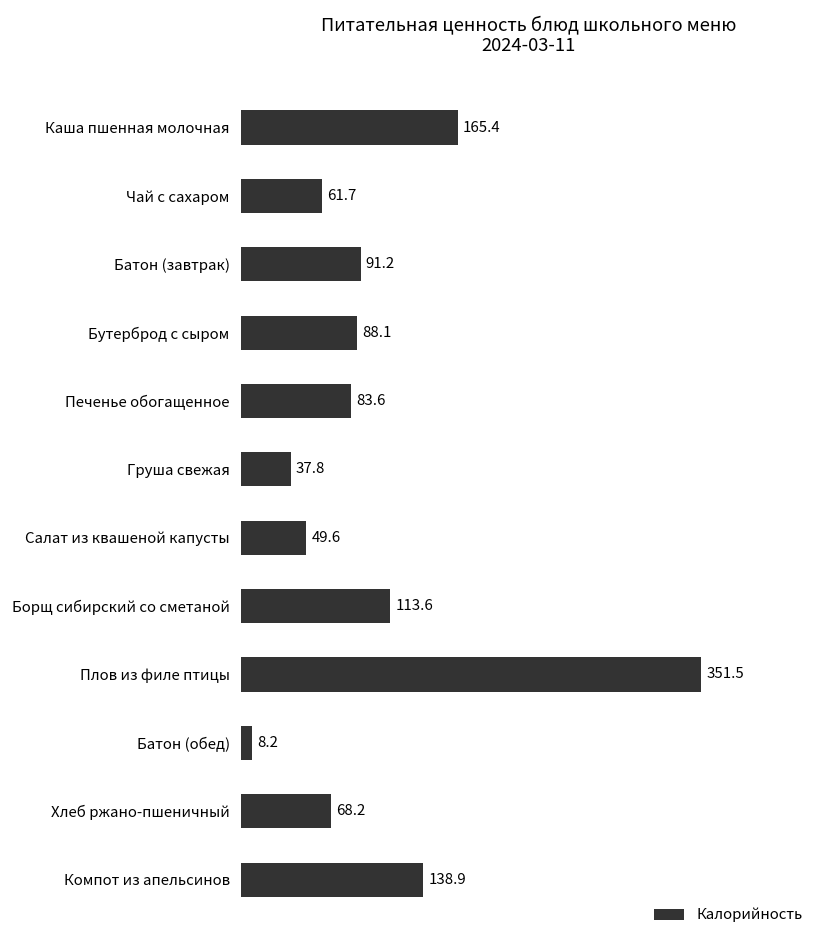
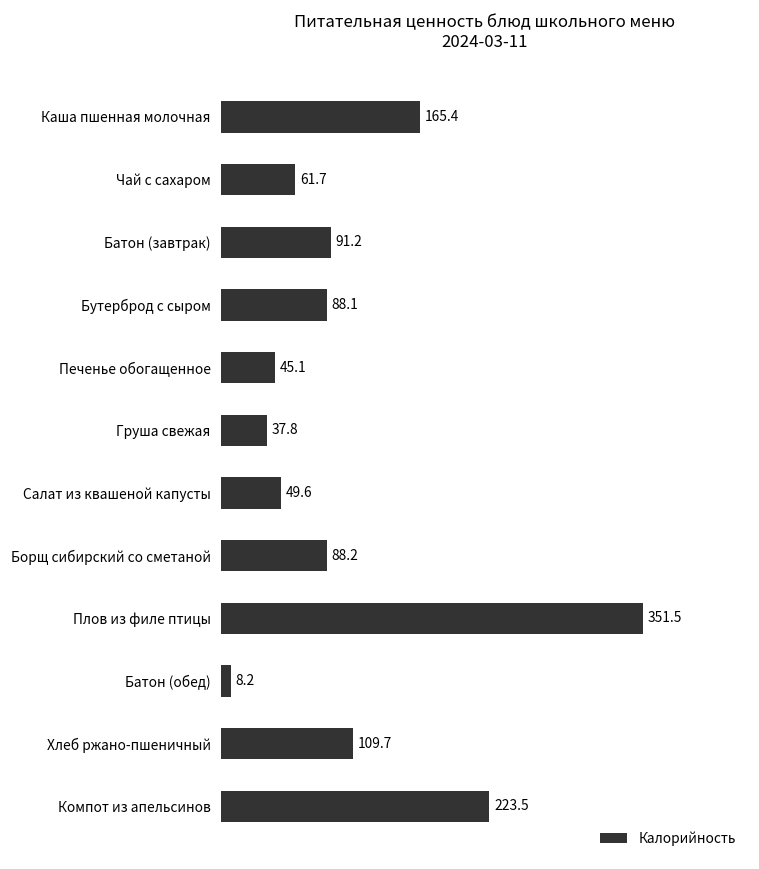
Печенье обогащенное: 83.6 -> 45.1
Борщ сибирский со сметаной: 113.6 -> 88.2
Хлеб ржано-пшеничный: 68.2 -> 109.7
Компот из апельсинов: 138.9 -> 223.5
